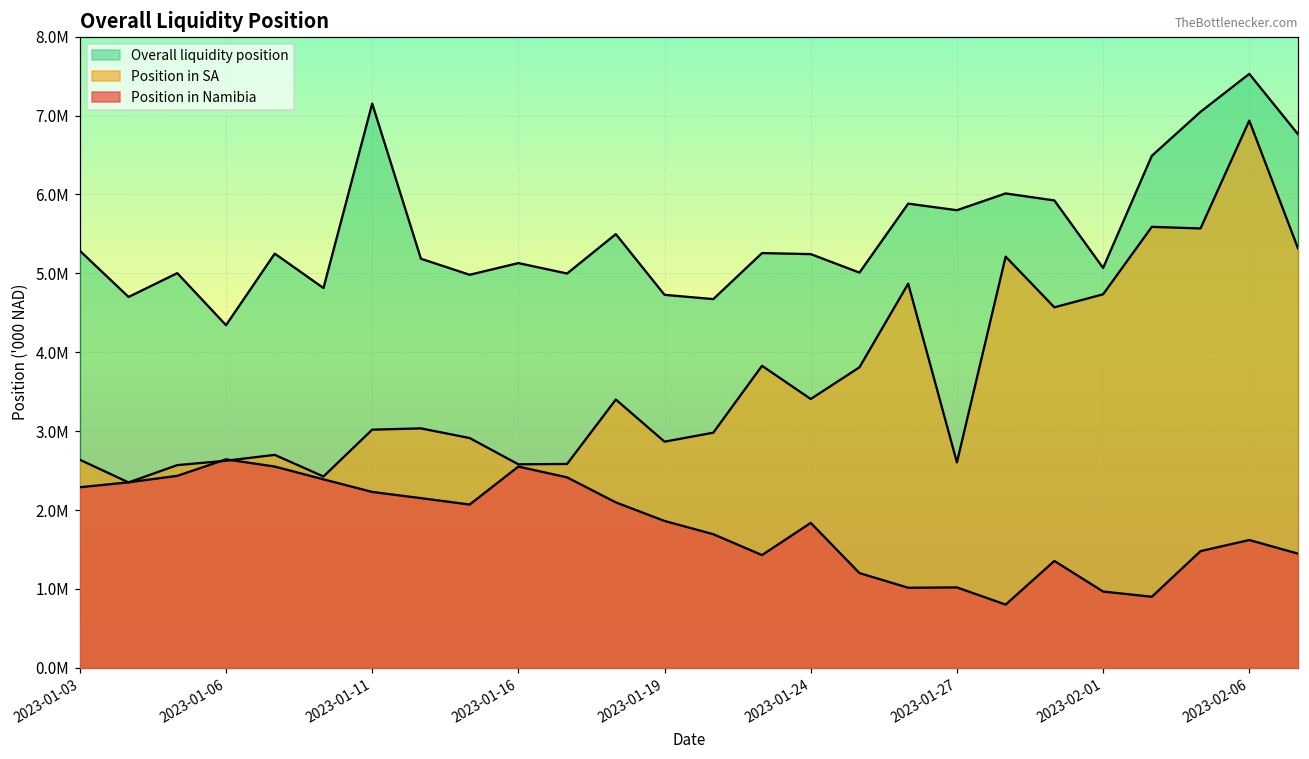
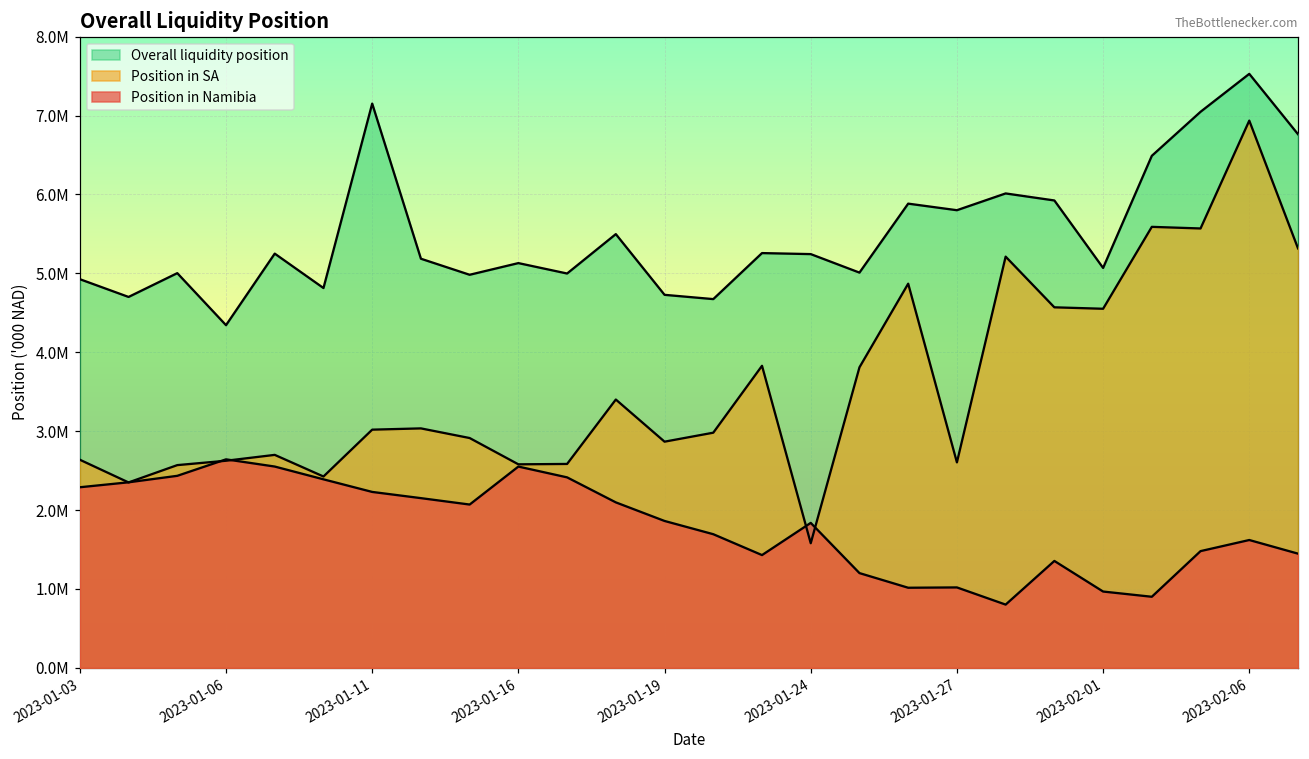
Overall liquidity position, 2023-01-03: 5300000 -> 4900000
Position in SA, 2023-01-24: 3400000 -> 1600000
Position in SA, 2023-02-01: 4700000 -> 4600000
